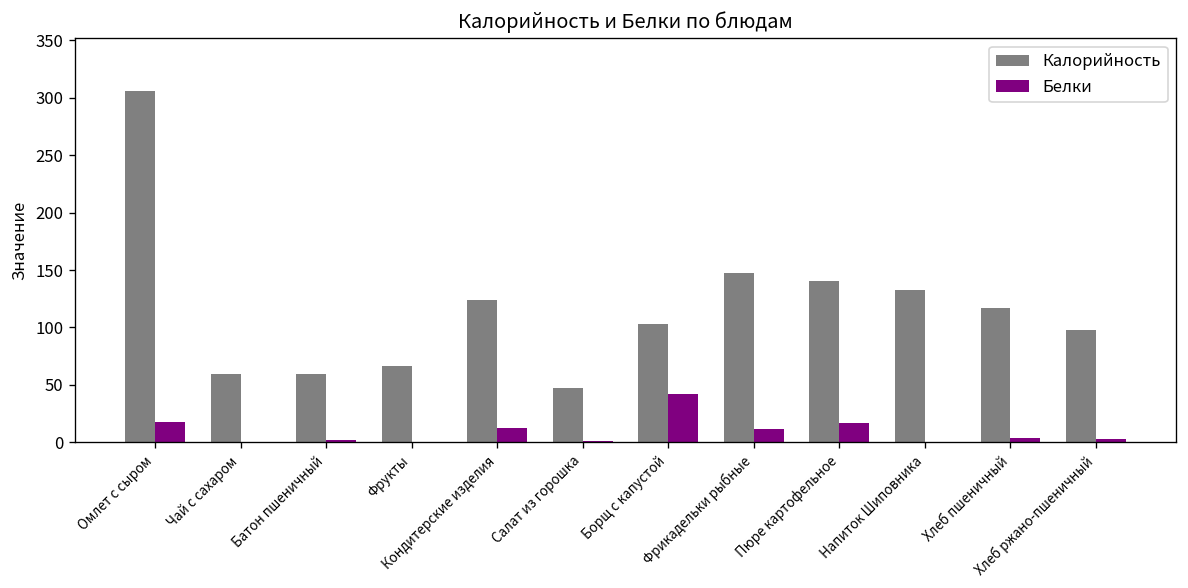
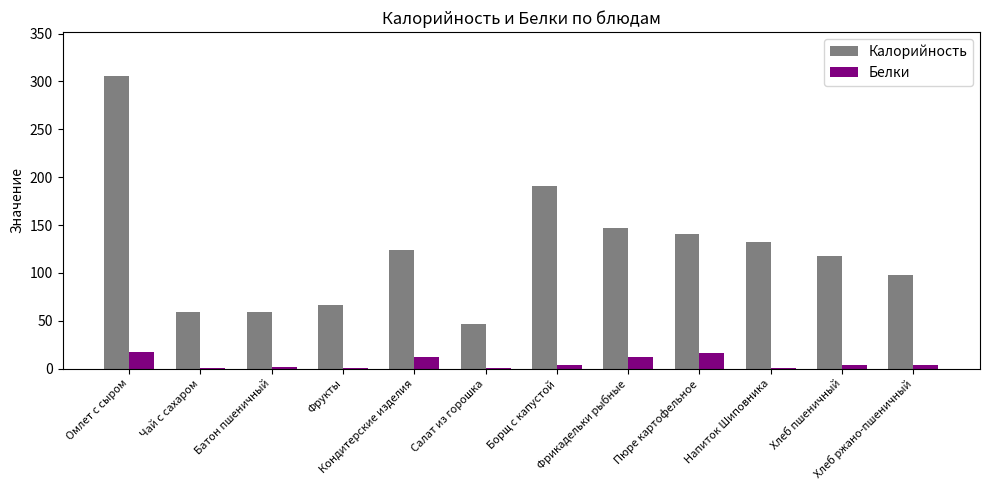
Калорийность, Борщ с капустой: 100 -> 190
Белки, Борщ с капустой: 40 -> 0
